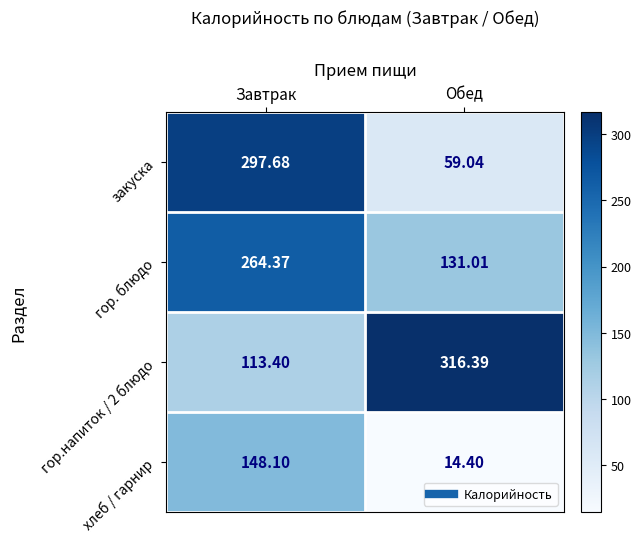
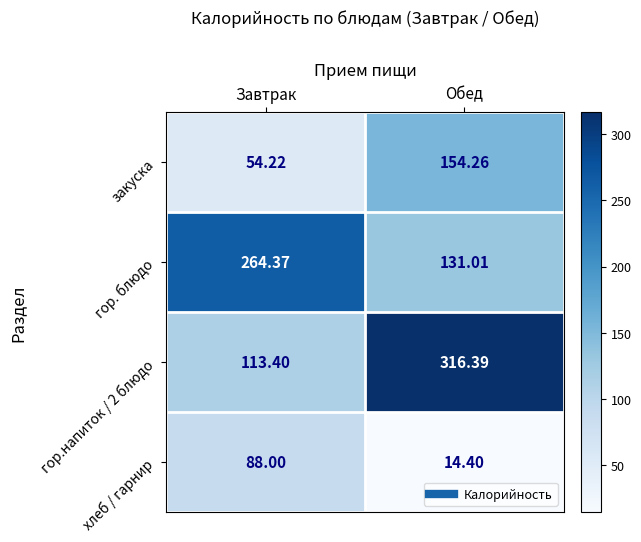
закуска, Завтрак: 297.68 -> 54.22
закуска, Обед: 59.04 -> 154.26
хлеб / гарнир, Завтрак: 148.10 -> 88.00
